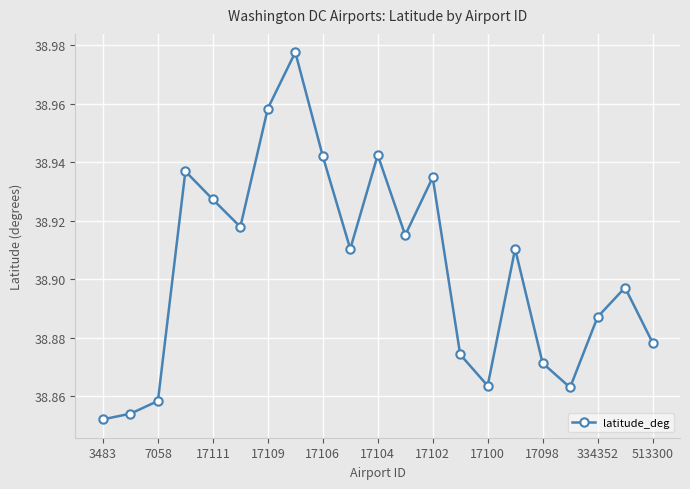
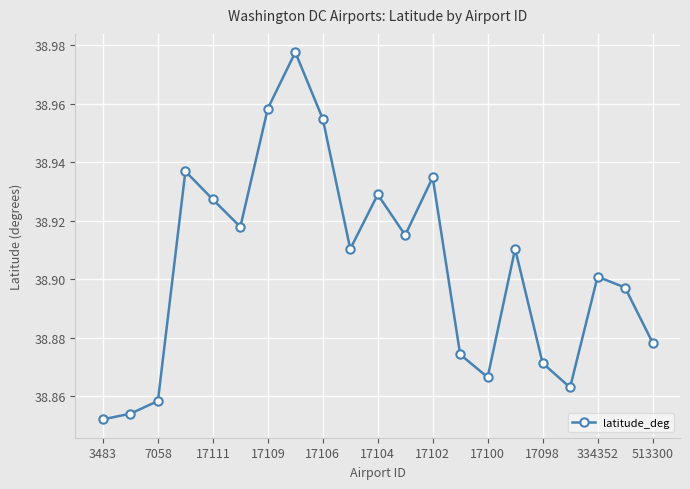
17106: 38.942 -> 38.955
17104: 38.943 -> 38.929
17100: 38.864 -> 38.867
334352: 38.887 -> 38.901
